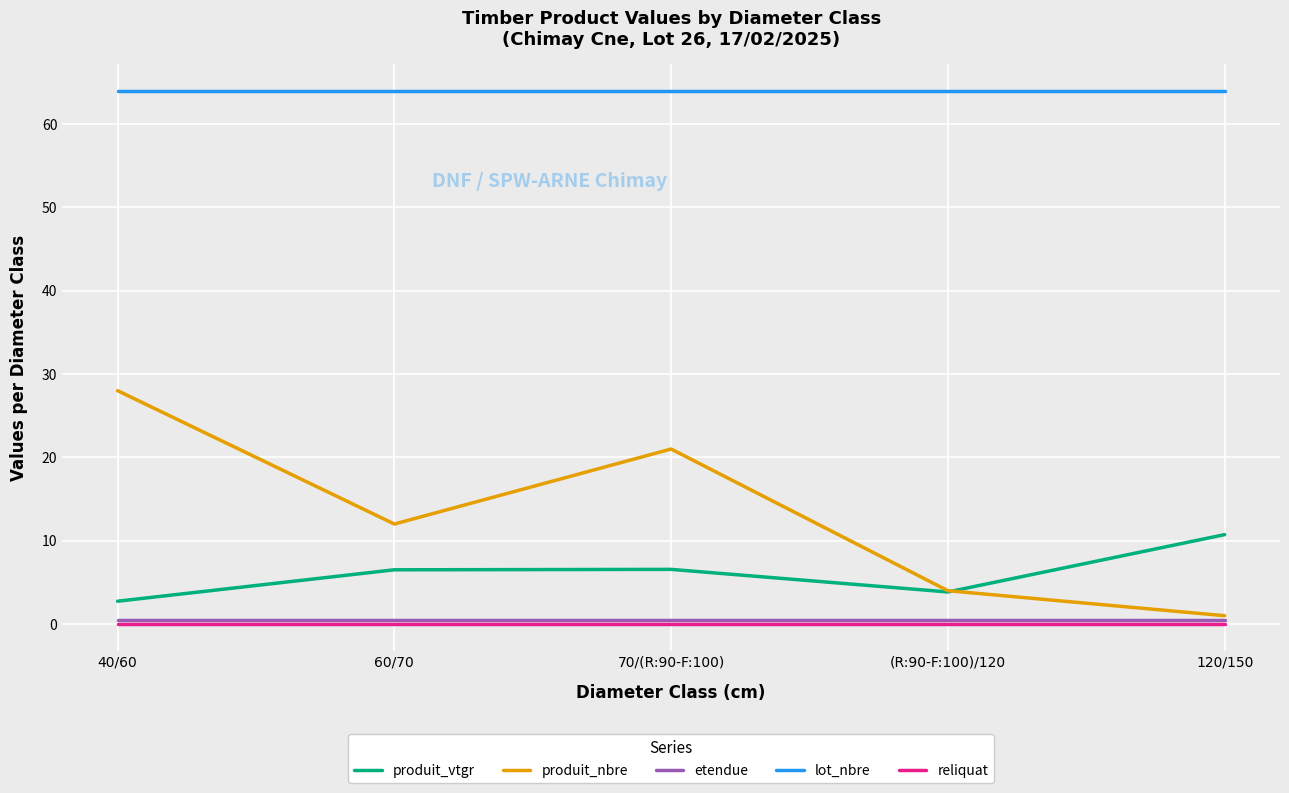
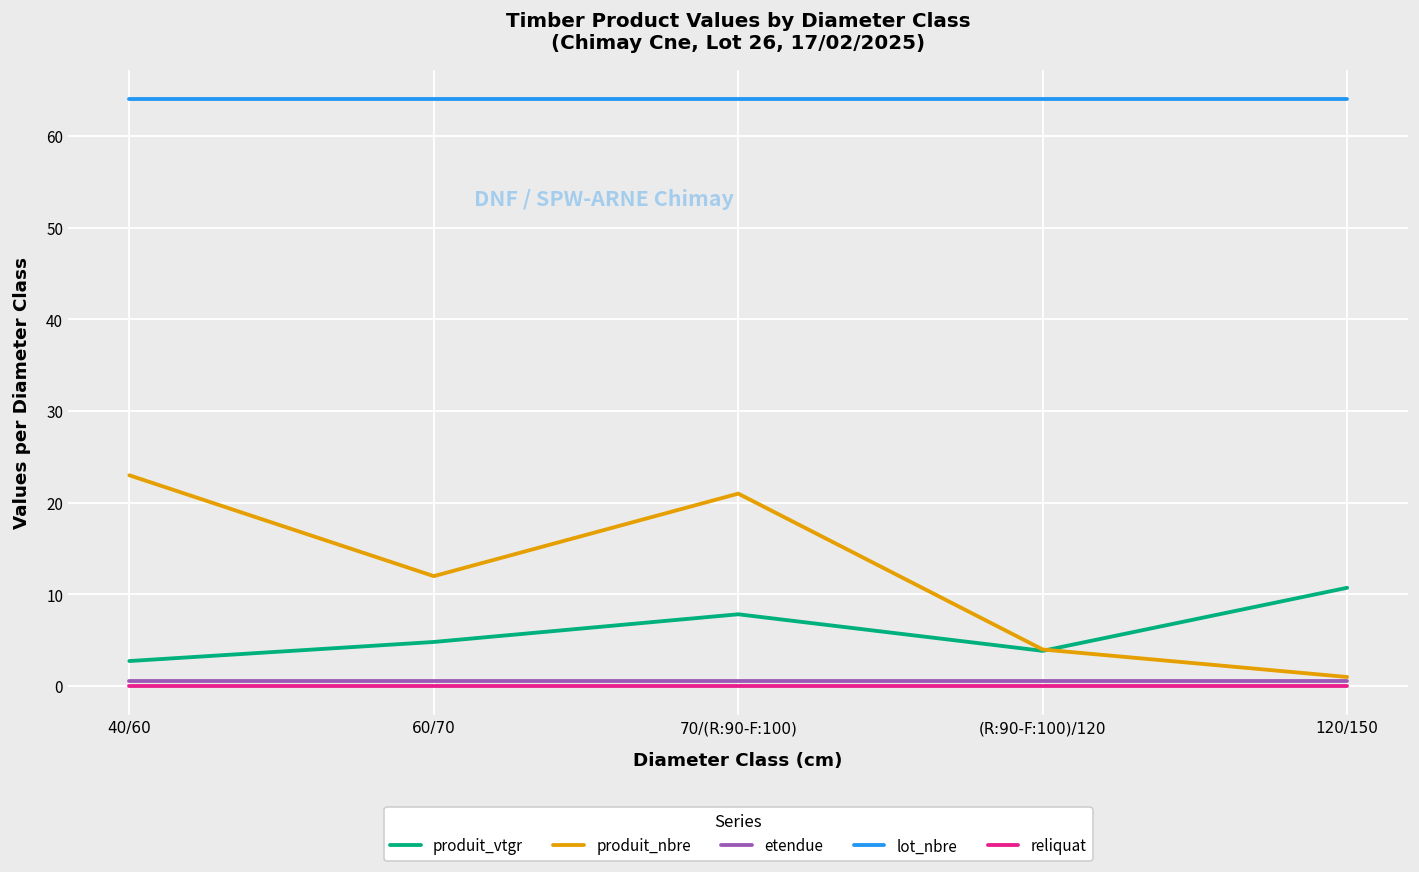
produit_nbre, 40/60: 28 -> 23
produit_vtgr, 60/70: 7 -> 5
produit_vtgr, 70/(R:90-F:100): 7 -> 8
